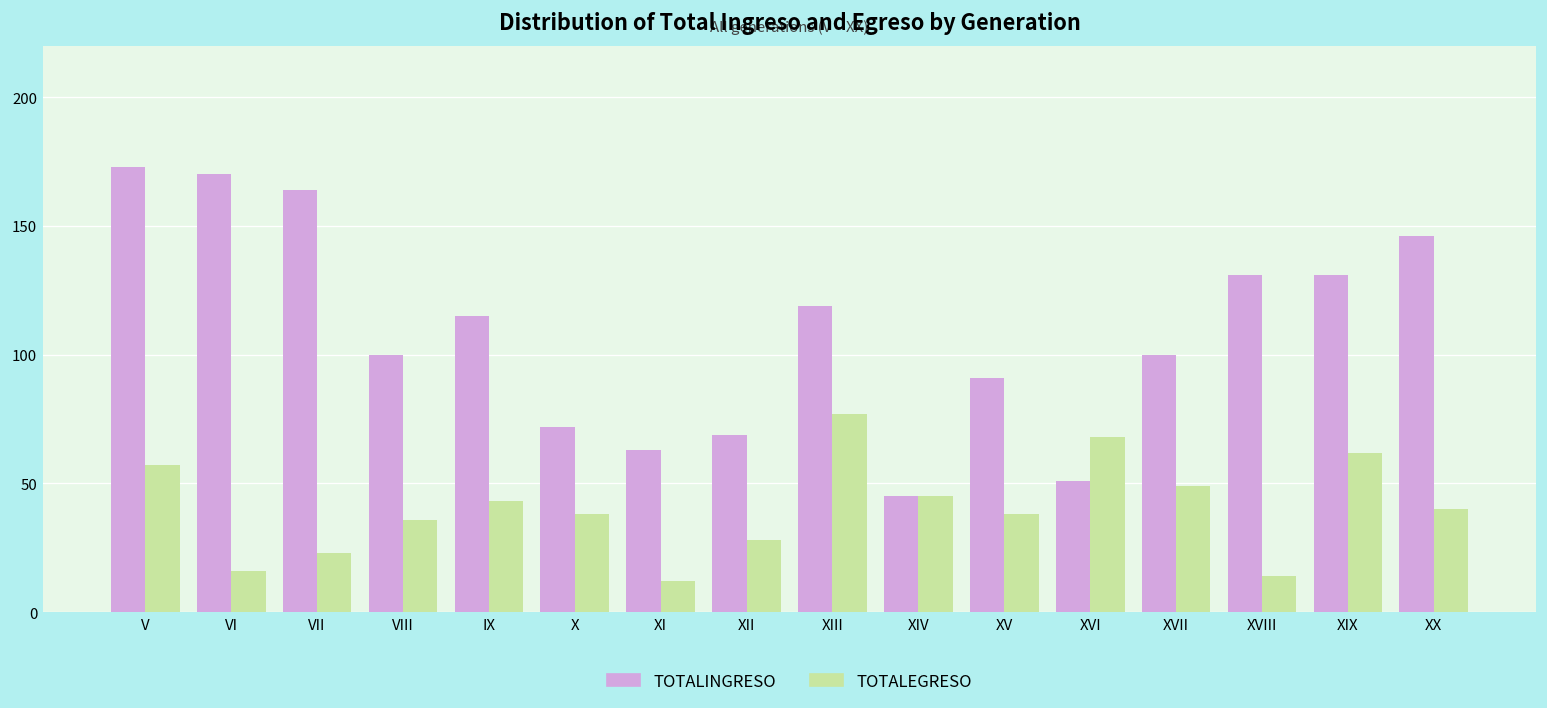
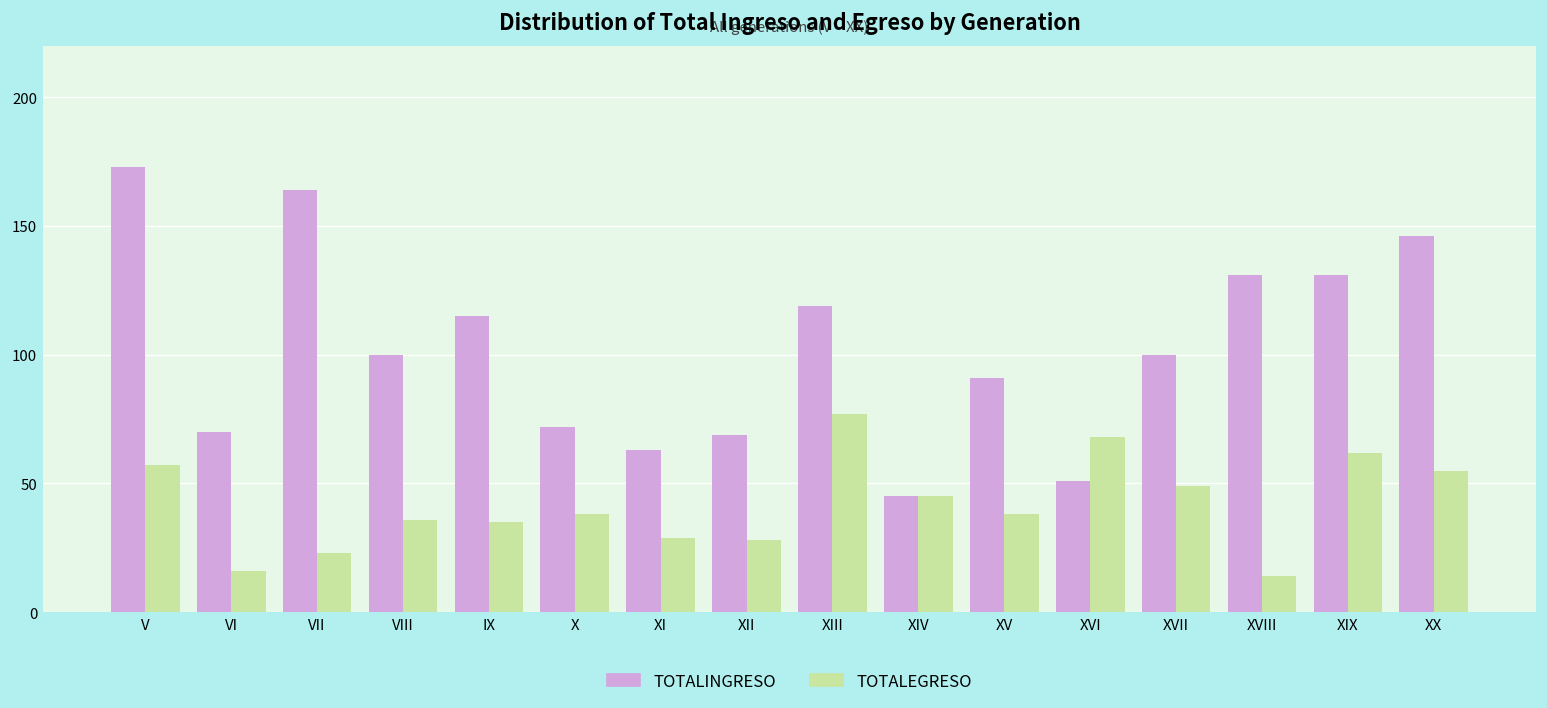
TOTALINGRESO, VI: 170 -> 70
TOTALEGRESO, IX: 43 -> 35
TOTALEGRESO, XI: 12 -> 29
TOTALEGRESO, XX: 40 -> 55
